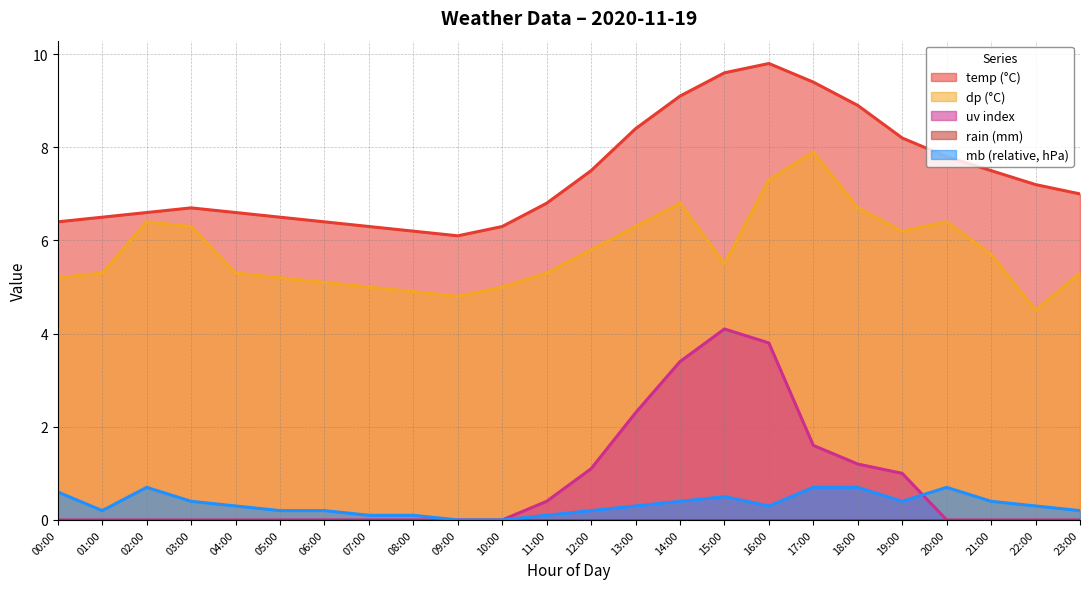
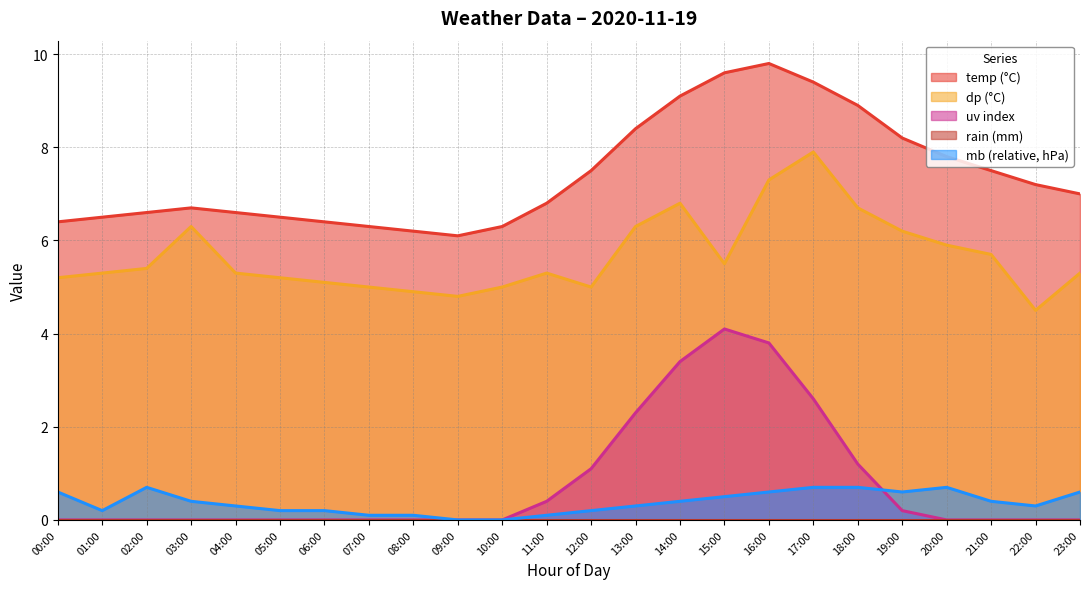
dp (°C), 02:00: 6.4 -> 5.4
dp (°C), 12:00: 5.8 -> 5.0
mb (relative, hPa), 16:00: 0.3 -> 0.6
uv index, 17:00: 1.6 -> 2.6
uv index, 19:00: 1.0 -> 0.2
mb (relative, hPa), 19:00: 0.4 -> 0.6
dp (°C), 20:00: 6.4 -> 5.9
mb (relative, hPa), 23:00: 0.2 -> 0.6
